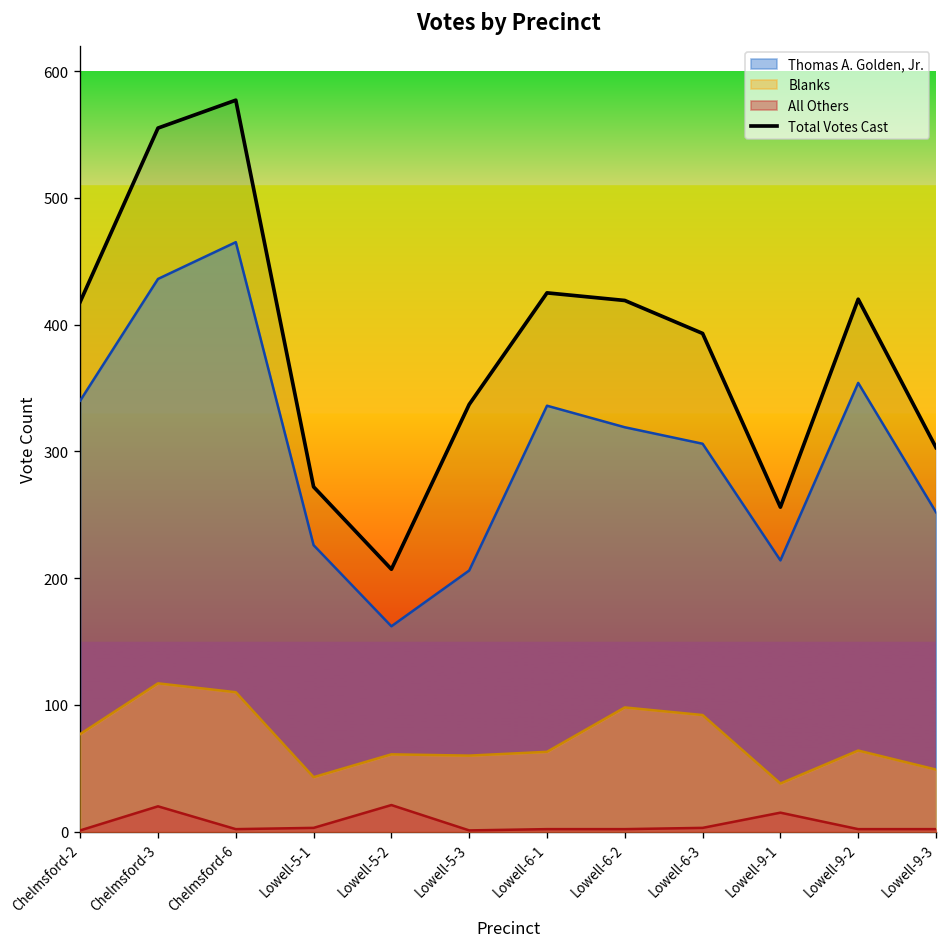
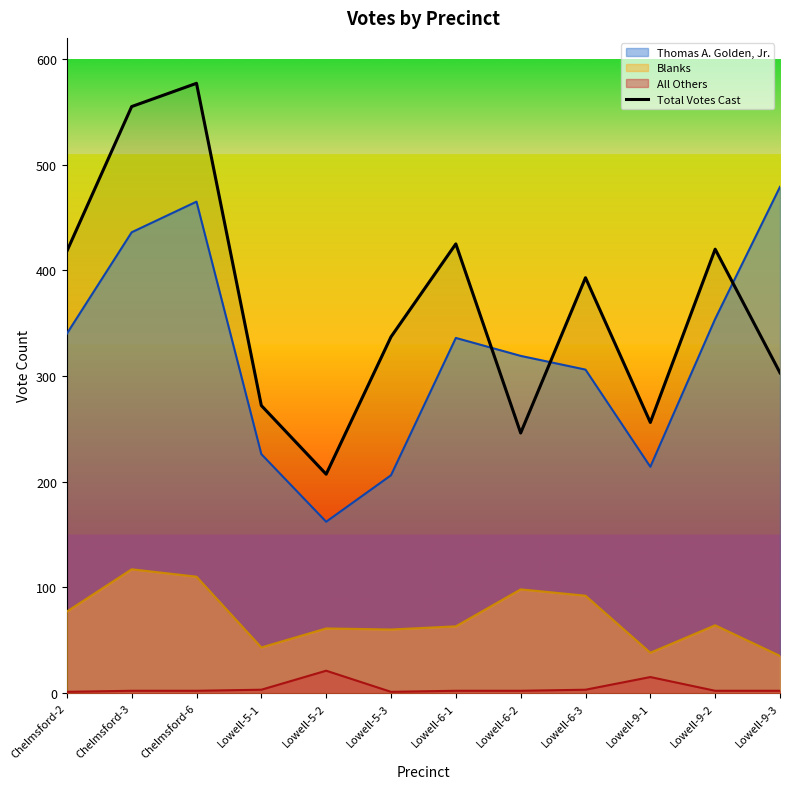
All Others, Chelmsford-3: 20 -> 2
Total Votes Cast, Lowell-6-2: 419 -> 246
Thomas A. Golden, Jr., Lowell-9-3: 252 -> 479
Blanks, Lowell-9-3: 49 -> 35
